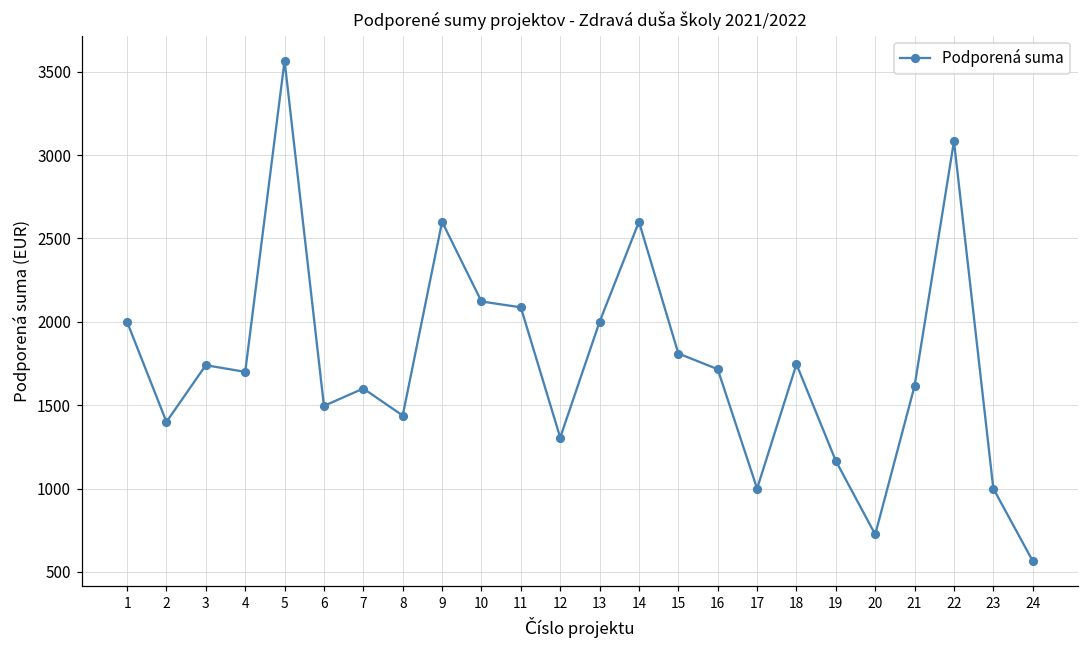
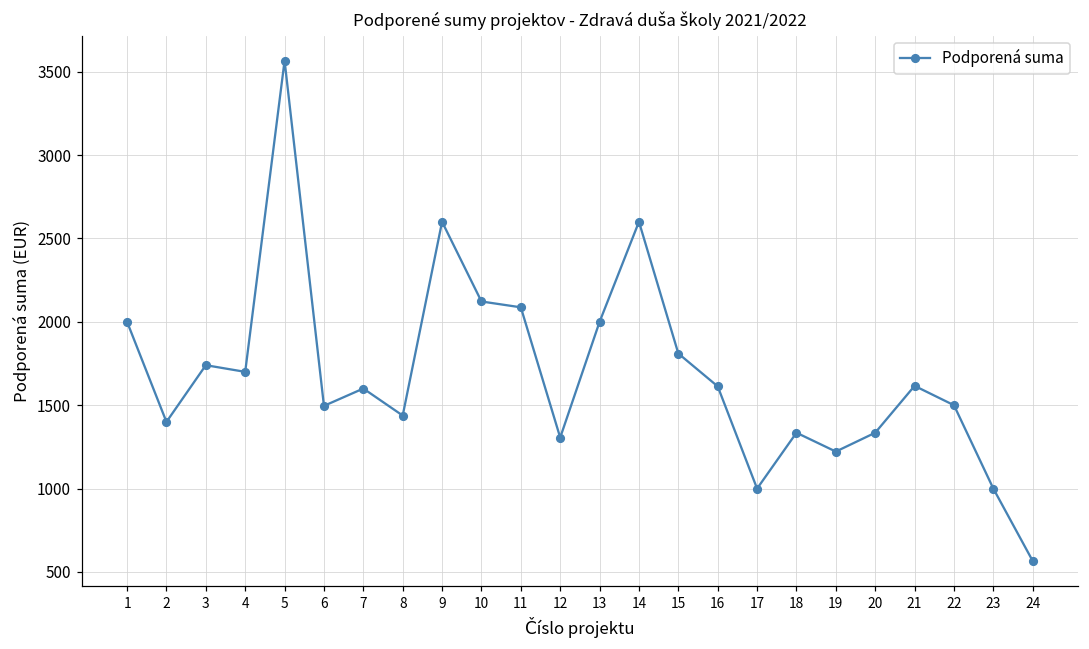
16: 1720 -> 1610
18: 1750 -> 1340
19: 1170 -> 1220
20: 730 -> 1340
22: 3080 -> 1500
